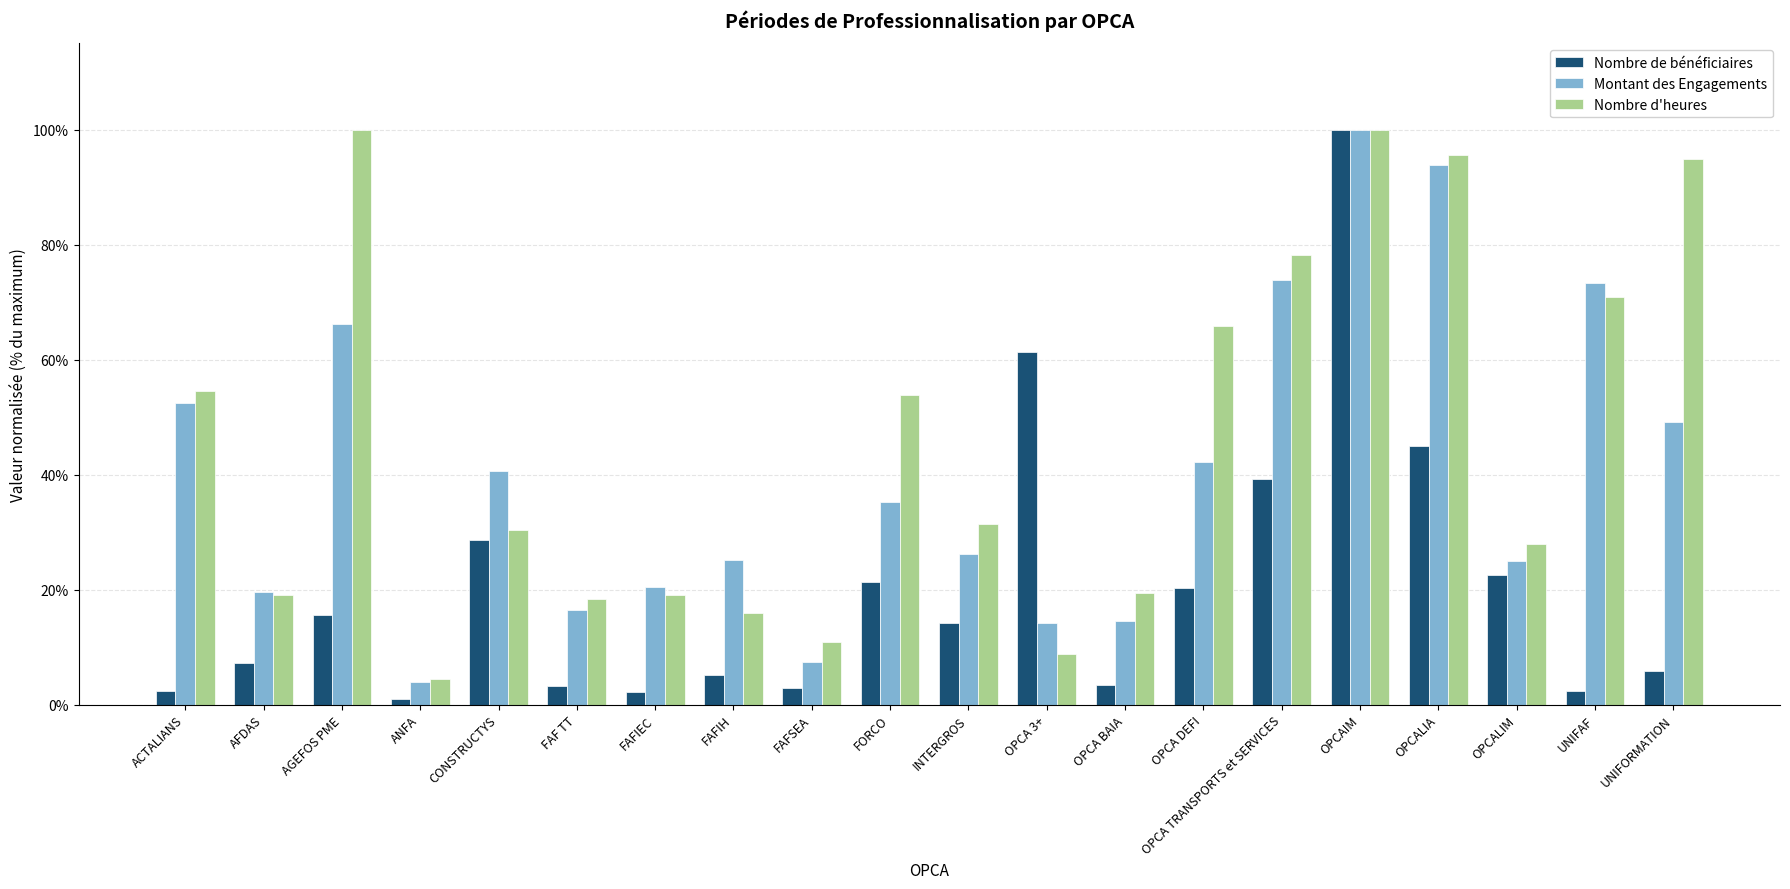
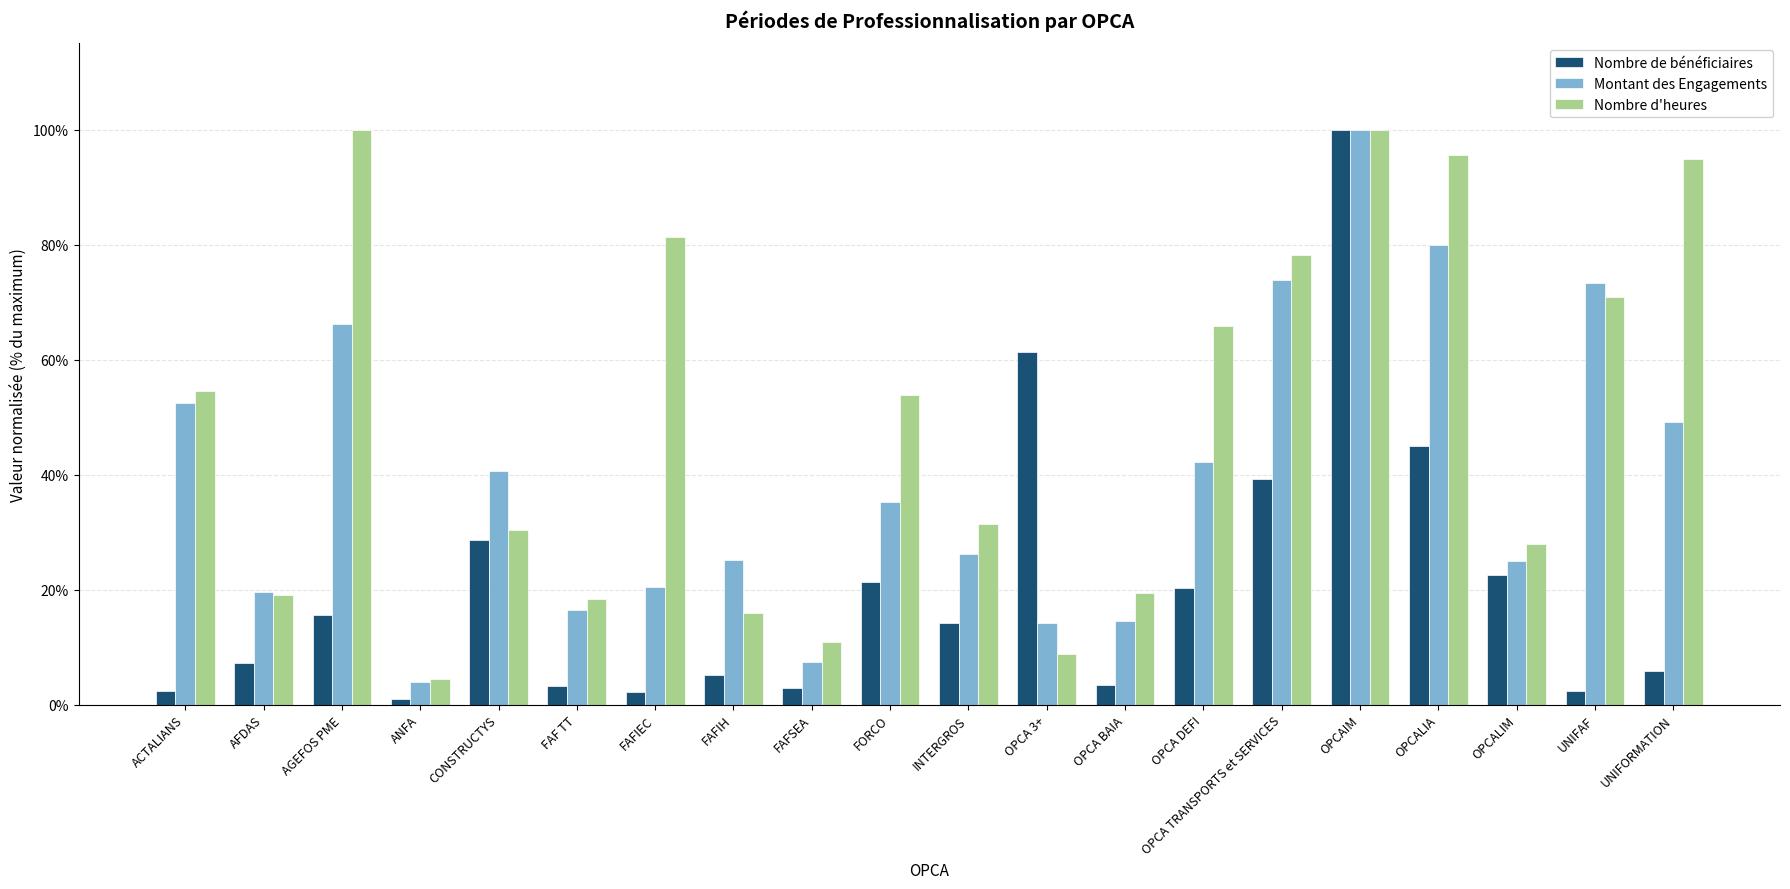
Nombre d'heures, FAFIEC: 19% -> 81%
Montant des Engagements, OPCALIA: 94% -> 80%
